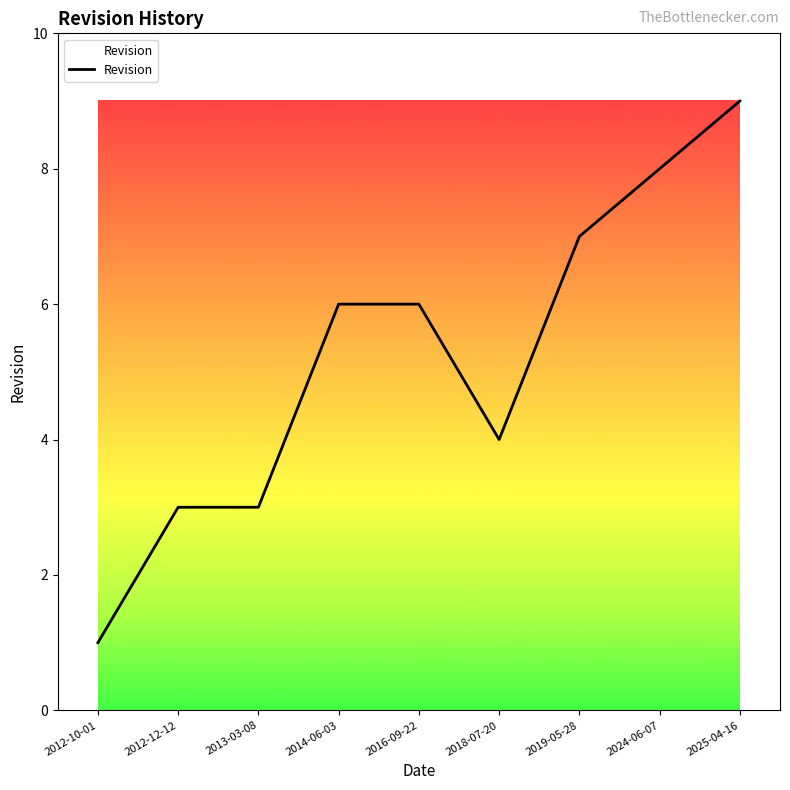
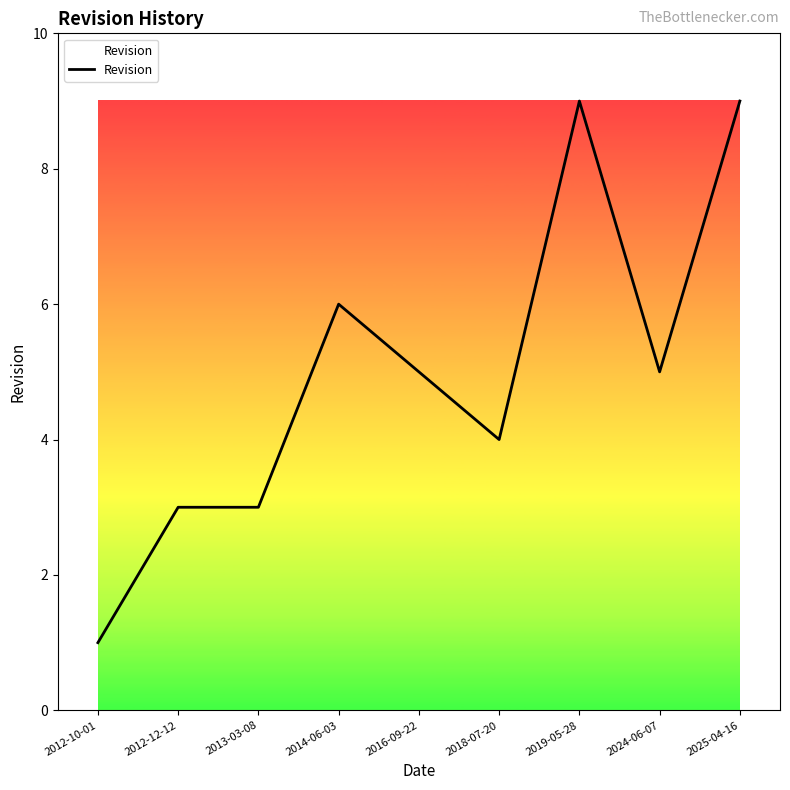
2016-09-22: 6 -> 5
2019-05-28: 7 -> 9
2024-06-07: 8 -> 5
